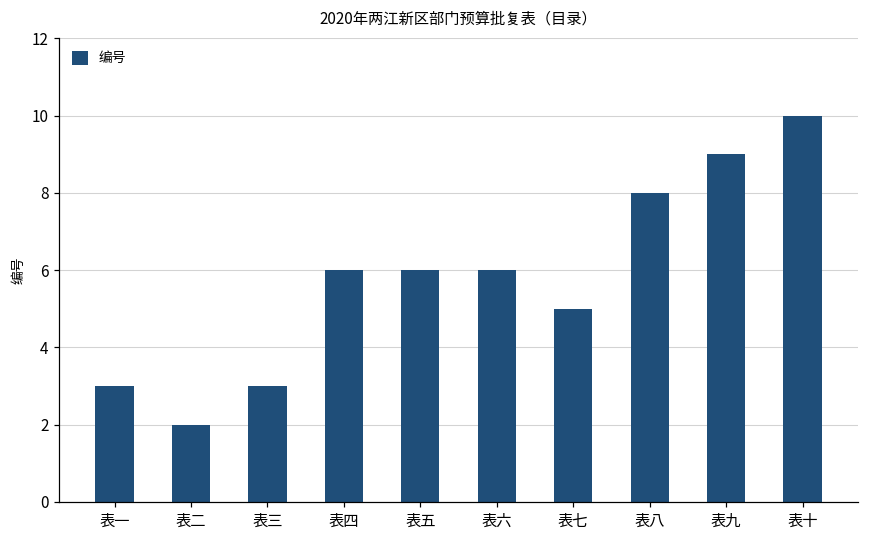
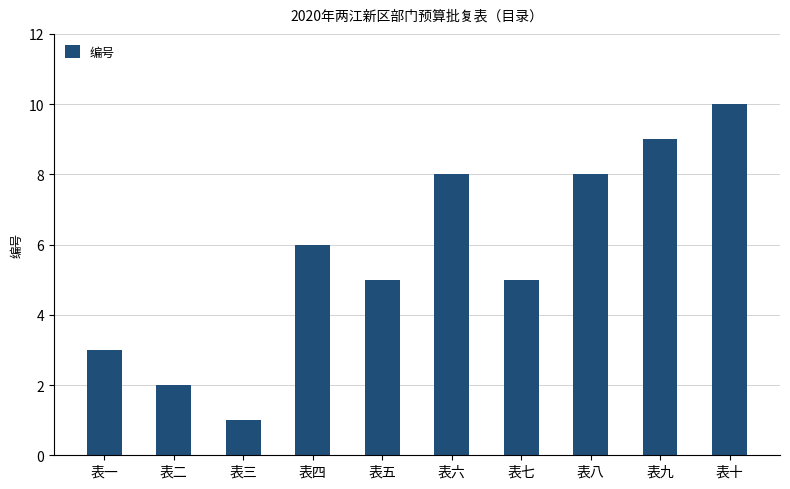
表三: 3 -> 1
表五: 6 -> 5
表六: 6 -> 8
